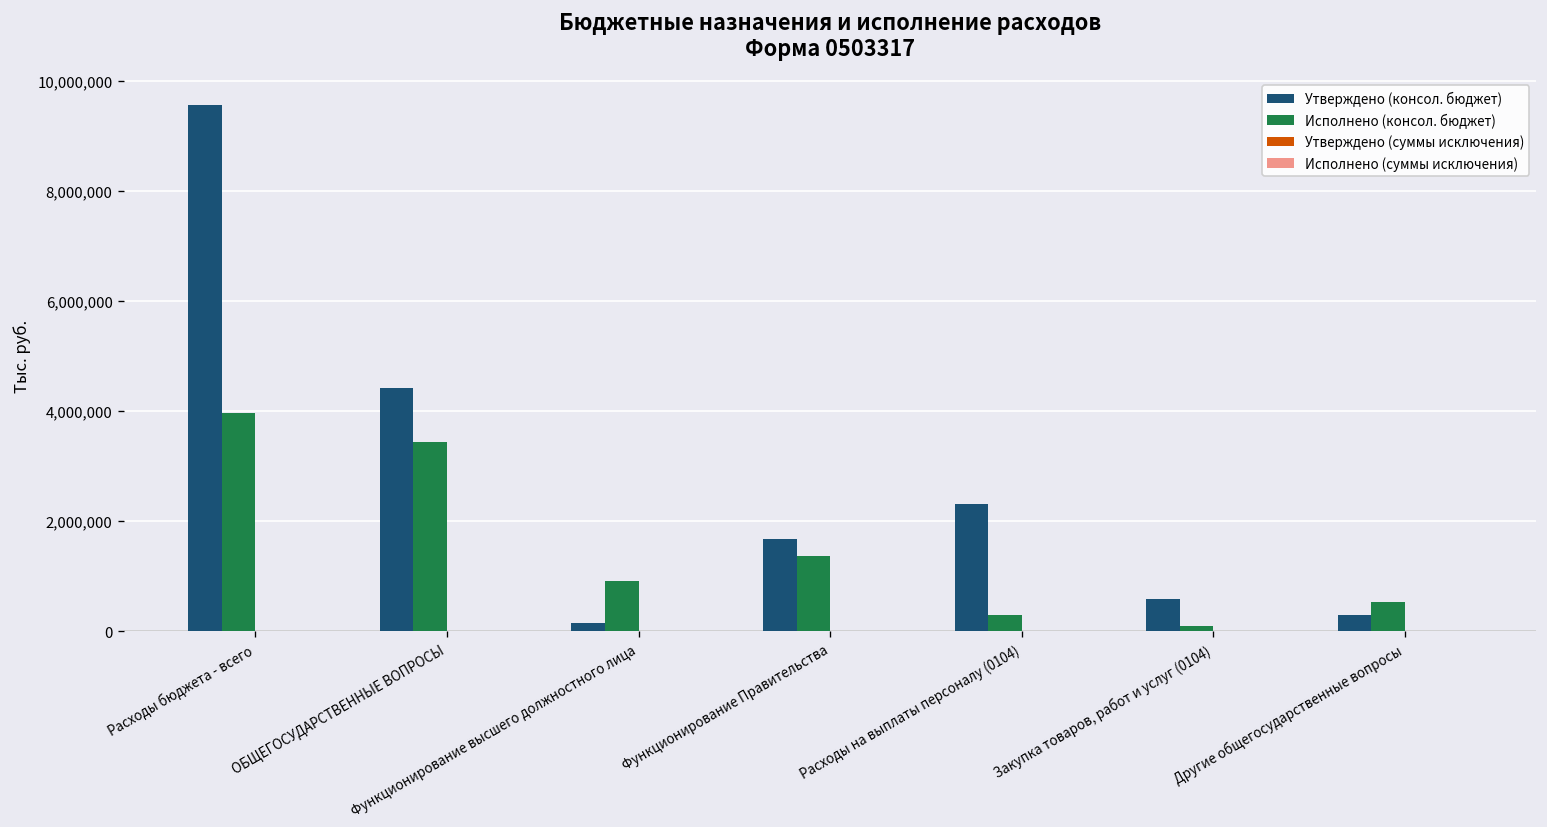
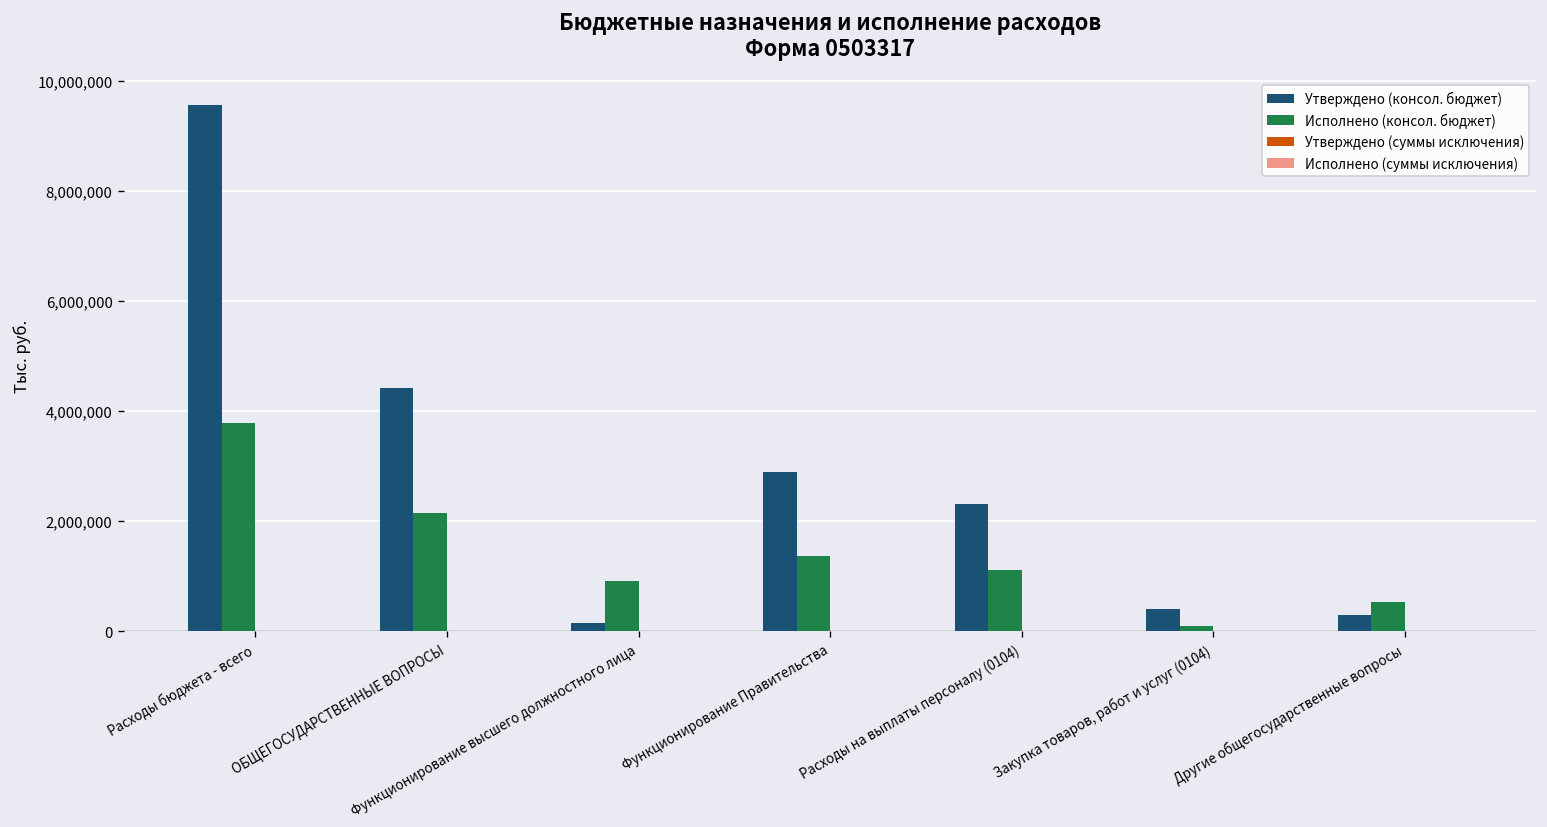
Исполнено (консол. бюджет), Расходы бюджета - всего: 4,000,000 -> 3,800,000
Исполнено (консол. бюджет), ОБЩЕГОСУДАРСТВЕННЫЕ ВОПРОСЫ: 3,400,000 -> 2,200,000
Утверждено (консол. бюджет), Функционирование Правительства: 1,700,000 -> 2,900,000
Исполнено (консол. бюджет), Расходы на выплаты персоналу (0104): 300,000 -> 1,100,000
Утверждено (консол. бюджет), Закупка товаров, работ и услуг (0104): 600,000 -> 400,000
